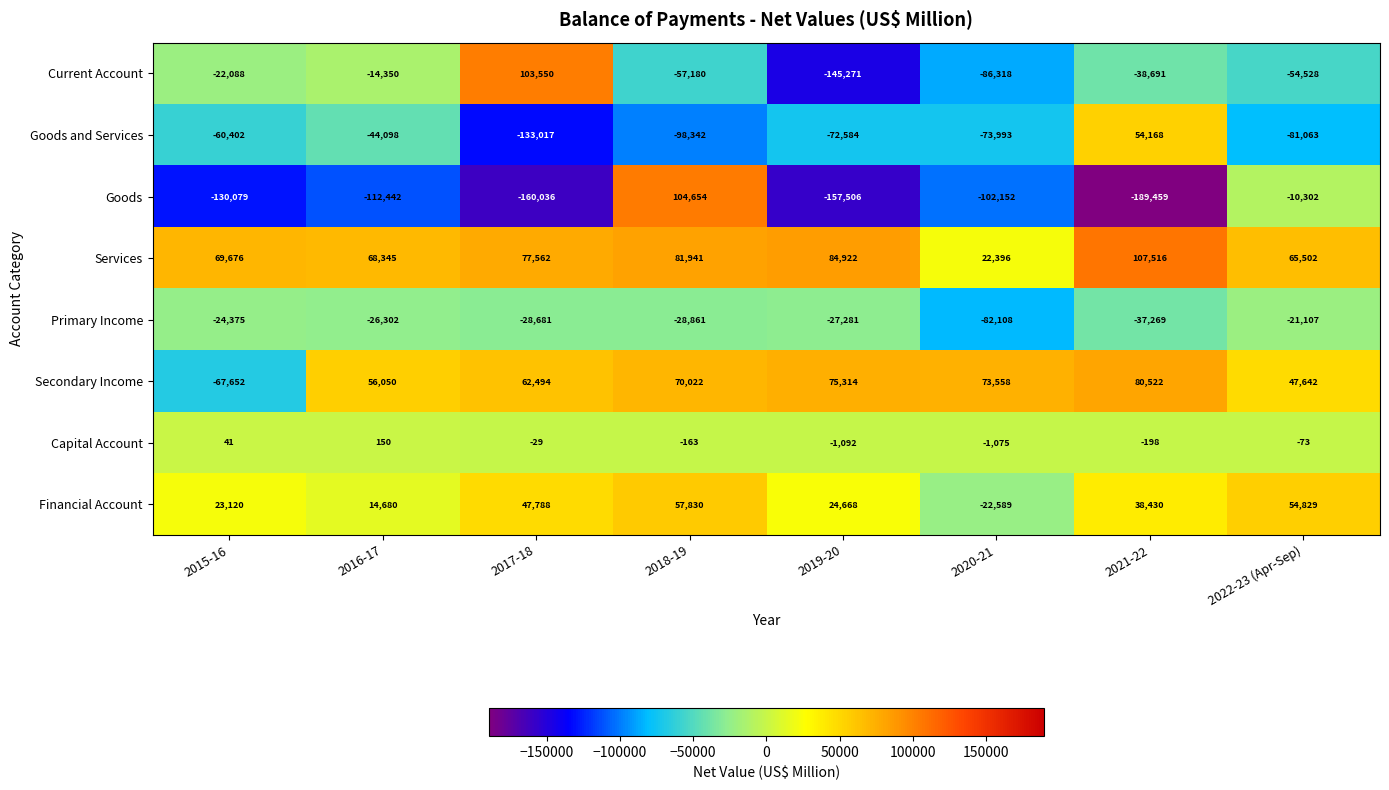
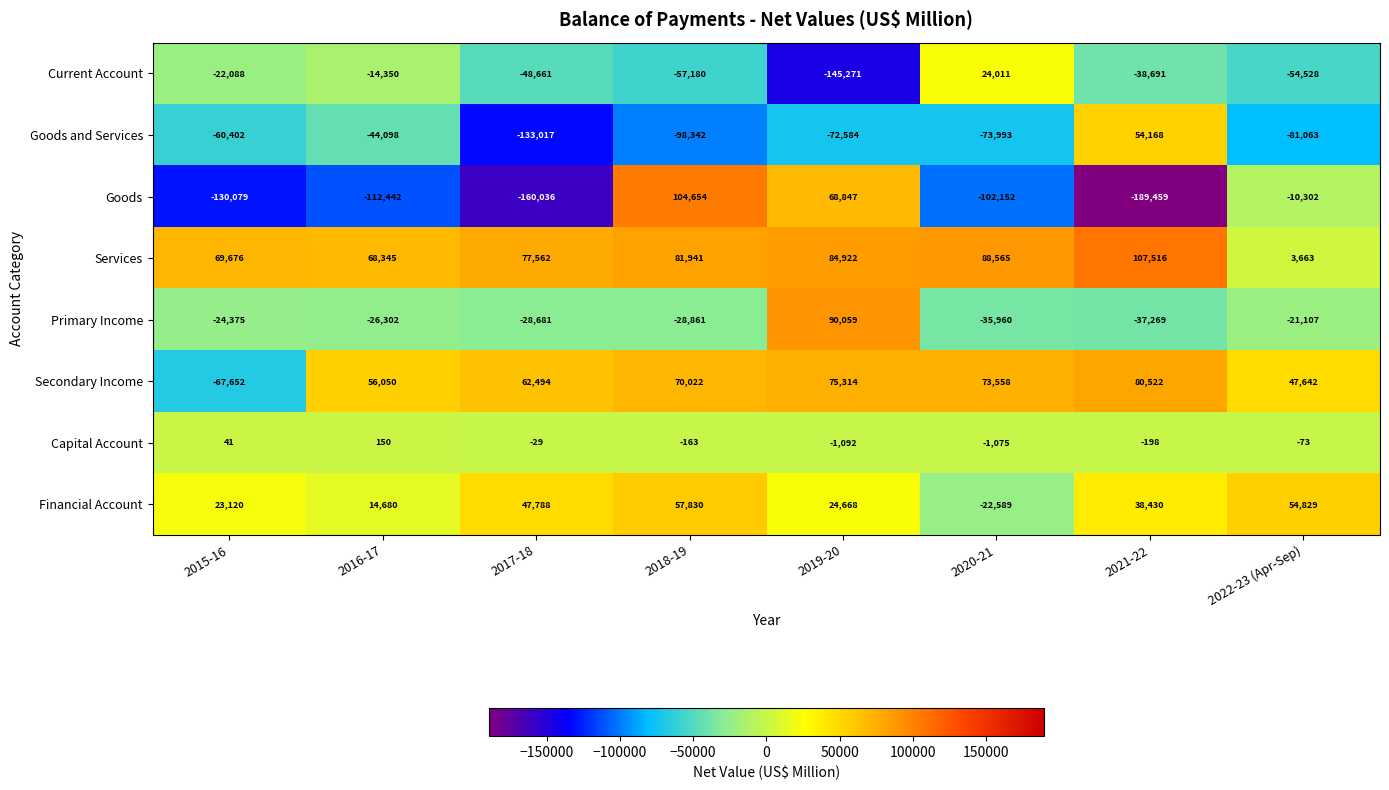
Current Account, 2017-18: 103,550 -> -48,661
Current Account, 2020-21: -86,318 -> 24,011
Goods, 2019-20: -157,506 -> 68,847
Services, 2020-21: 22,396 -> 88,565
Services, 2022-23 (Apr-Sep): 65,502 -> 3,663
Primary Income, 2019-20: -27,281 -> 90,059
Primary Income, 2020-21: -82,108 -> -35,960
